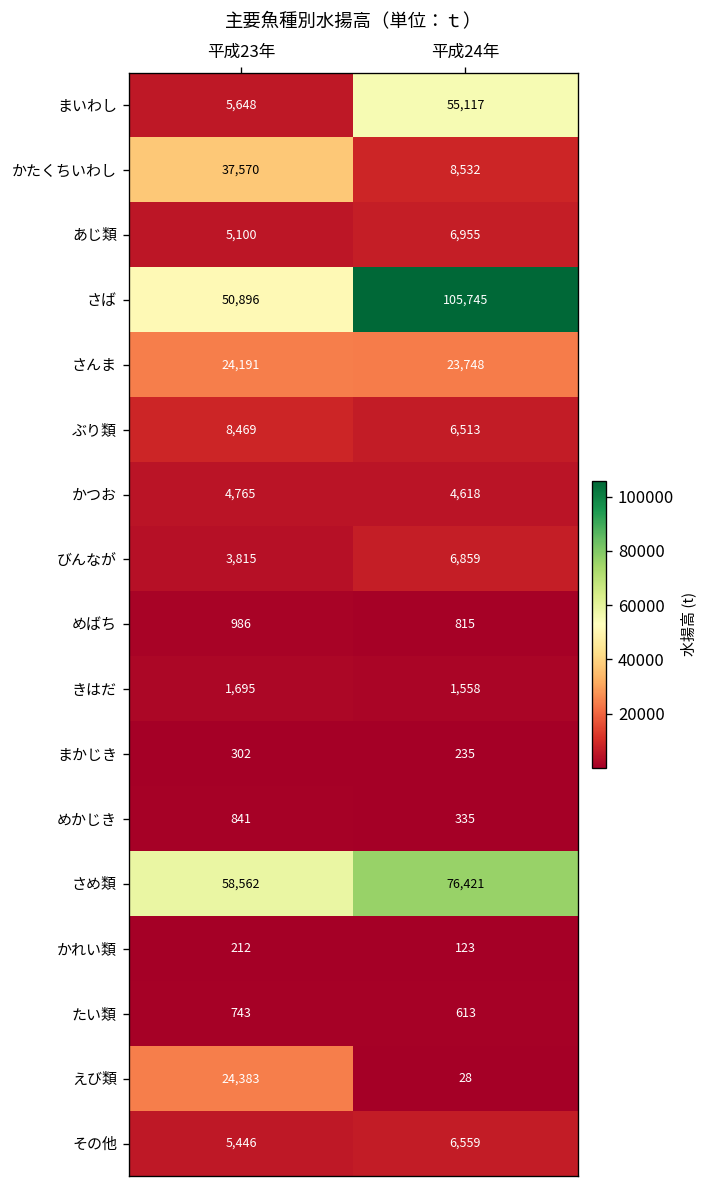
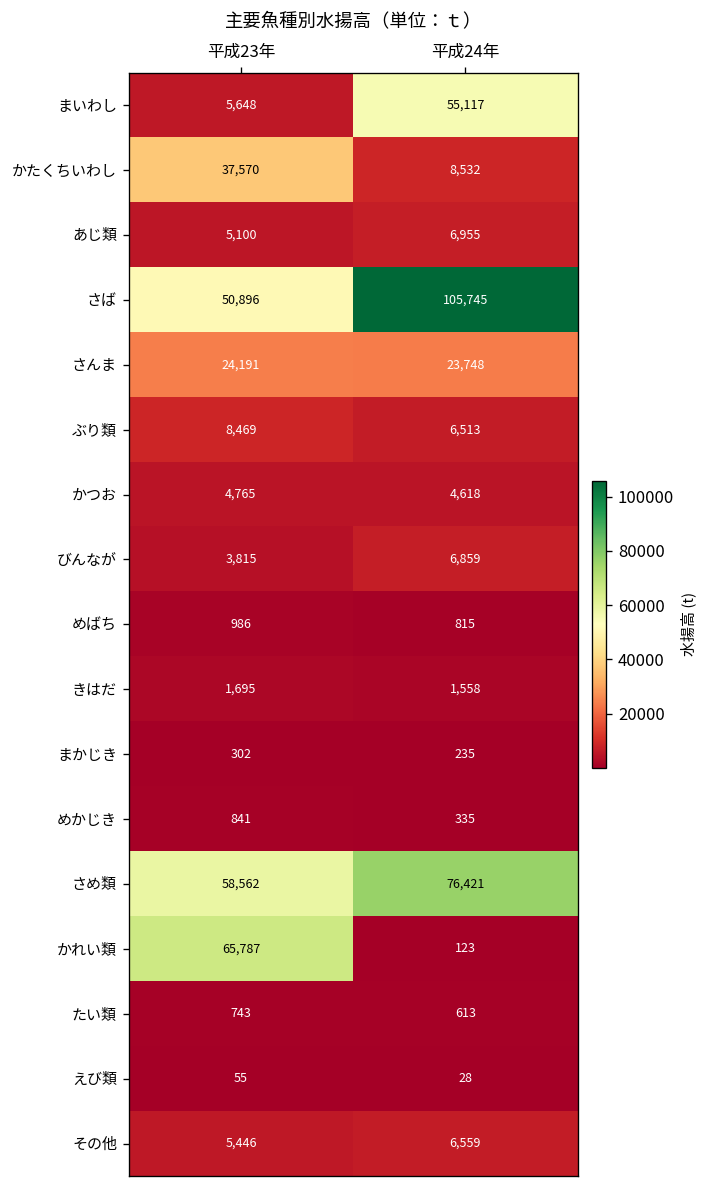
かれい類, 平成23年: 212 -> 65,787
えび類, 平成23年: 24,383 -> 55
